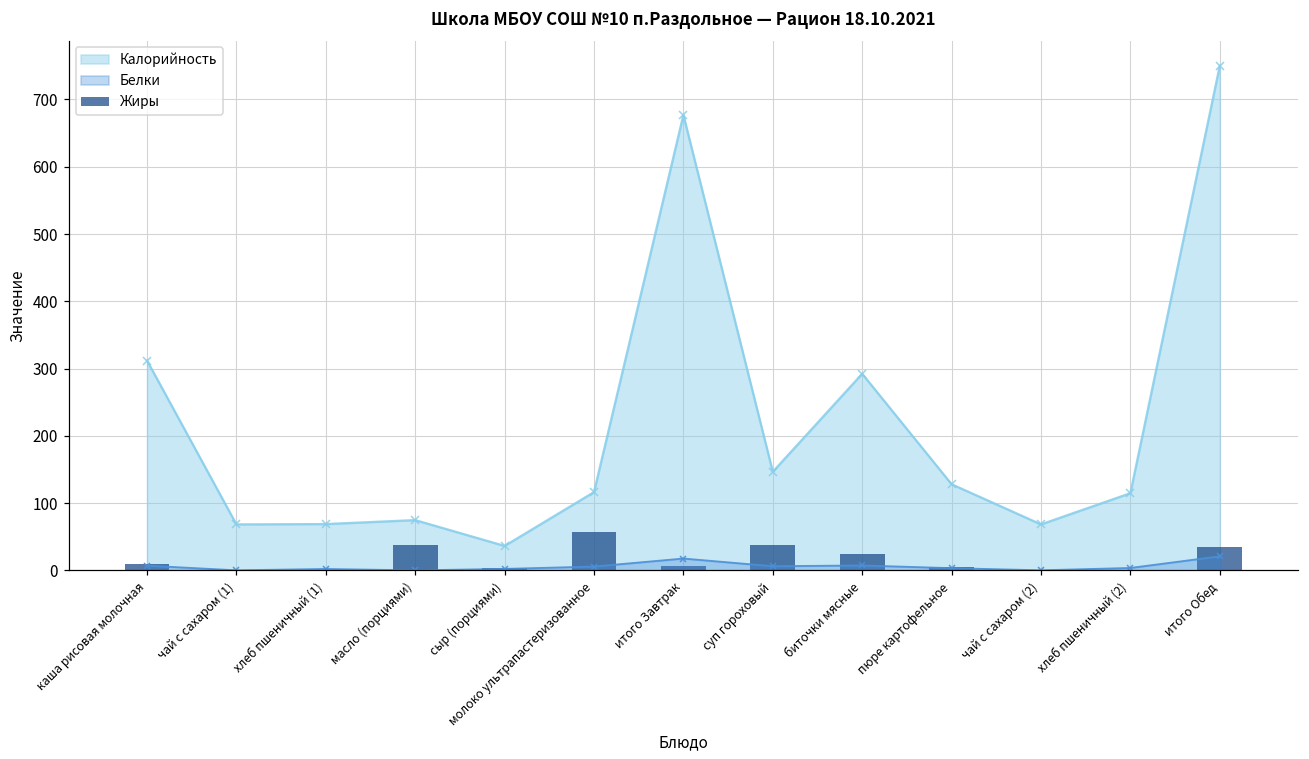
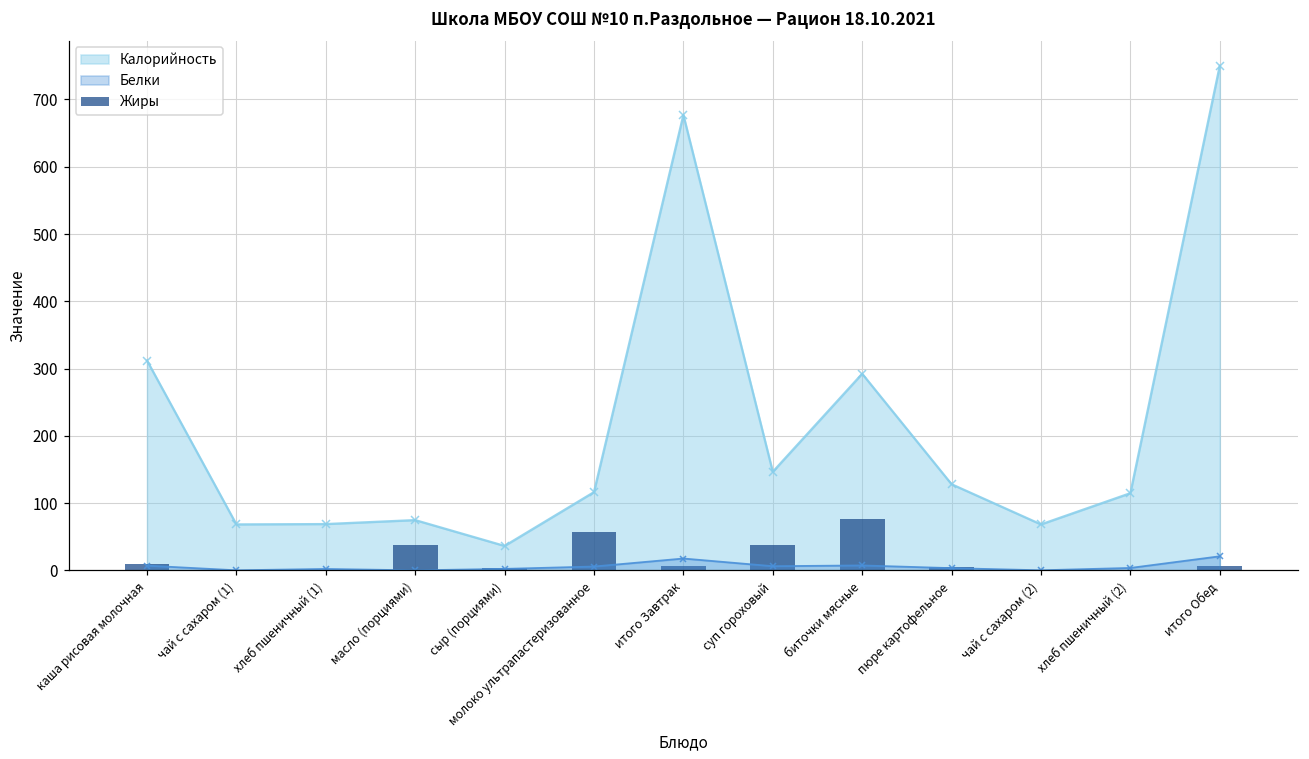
Жиры, биточки мясные: 20 -> 80
Жиры, итого Обед: 40 -> 10
